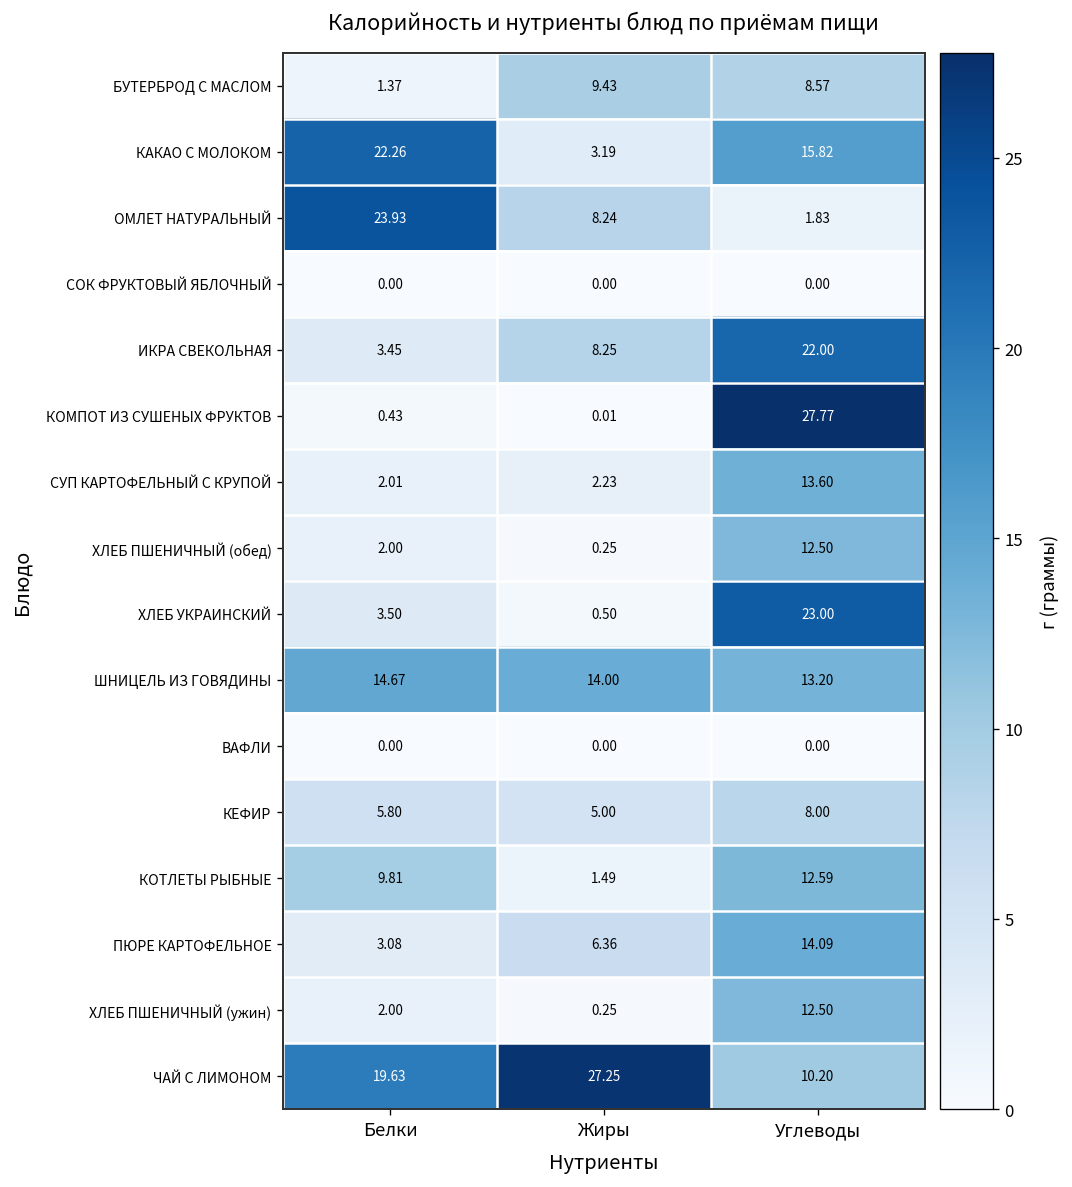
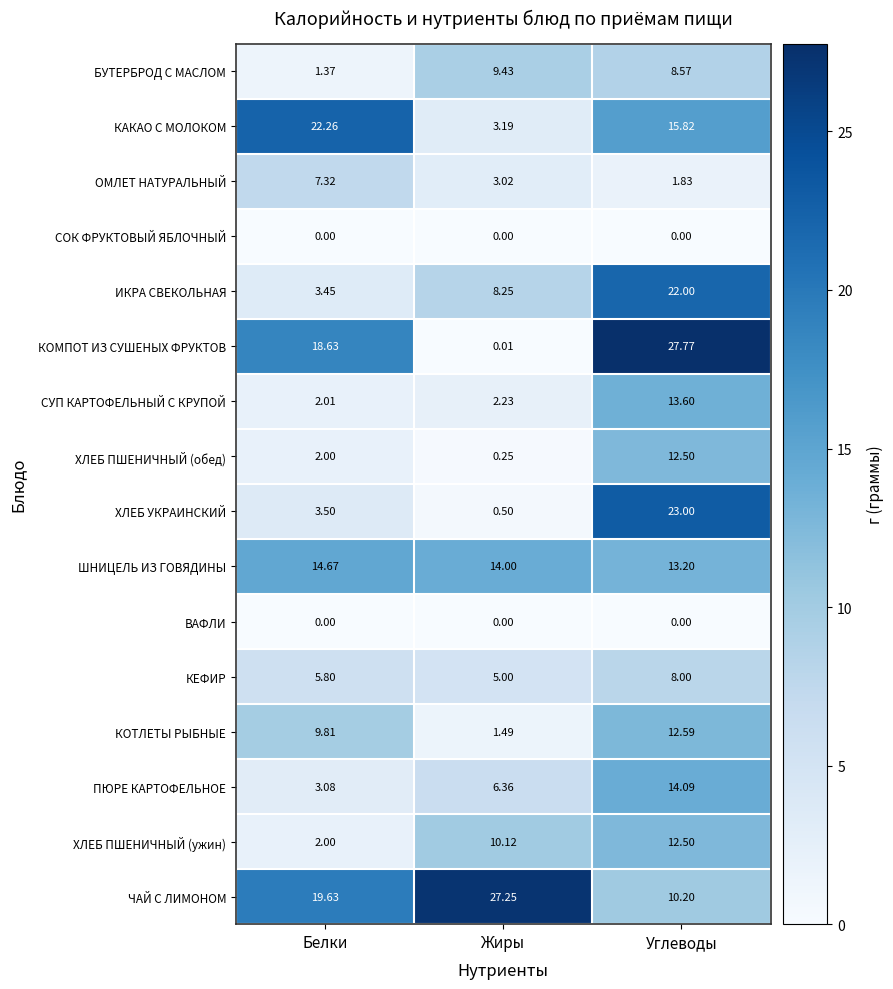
ОМЛЕТ НАТУРАЛЬНЫЙ, Белки: 23.93 -> 7.32
ОМЛЕТ НАТУРАЛЬНЫЙ, Жиры: 8.24 -> 3.02
КОМПОТ ИЗ СУШЕНЫХ ФРУКТОВ, Белки: 0.43 -> 18.63
ХЛЕБ ПШЕНИЧНЫЙ (ужин), Жиры: 0.25 -> 10.12
